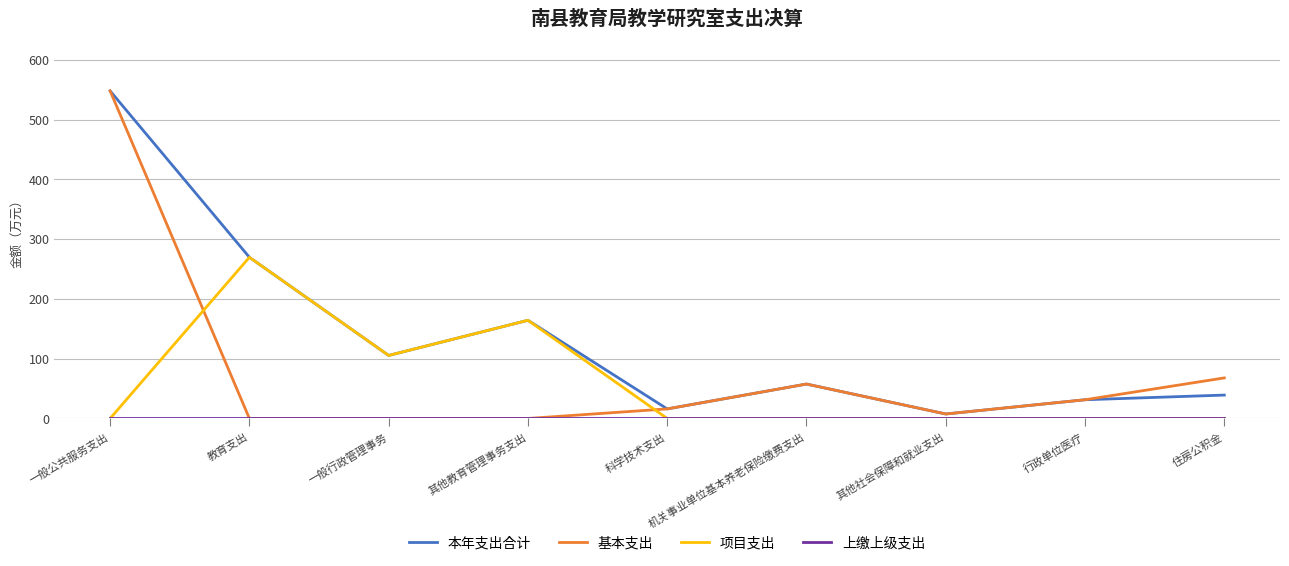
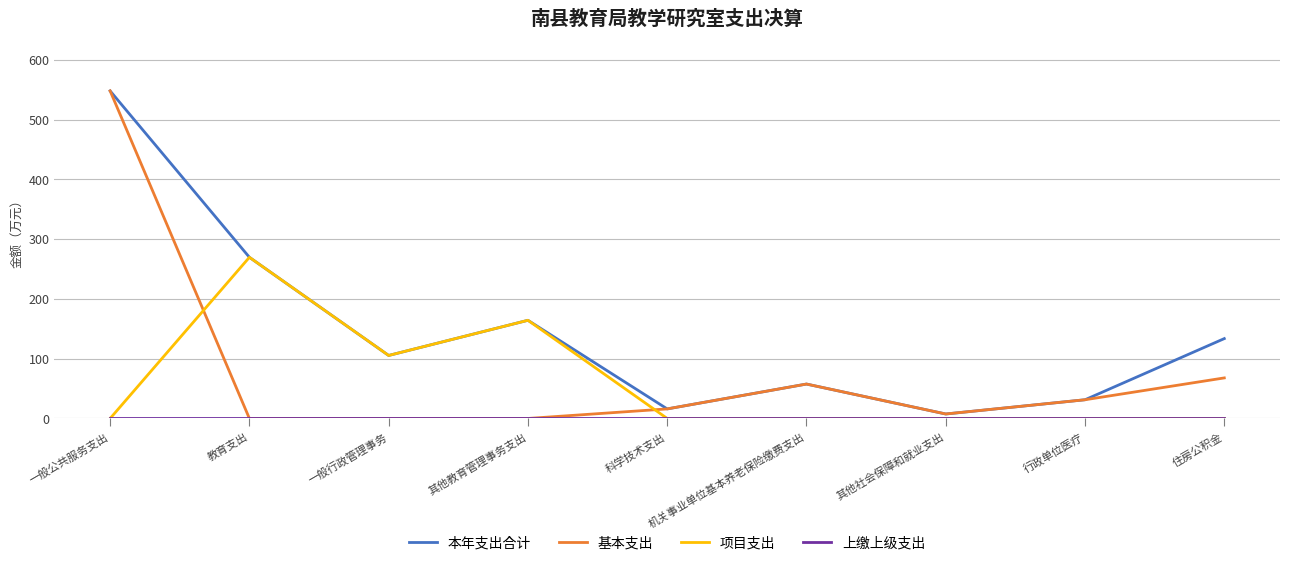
本年支出合计, 住房公积金: 40 -> 130
